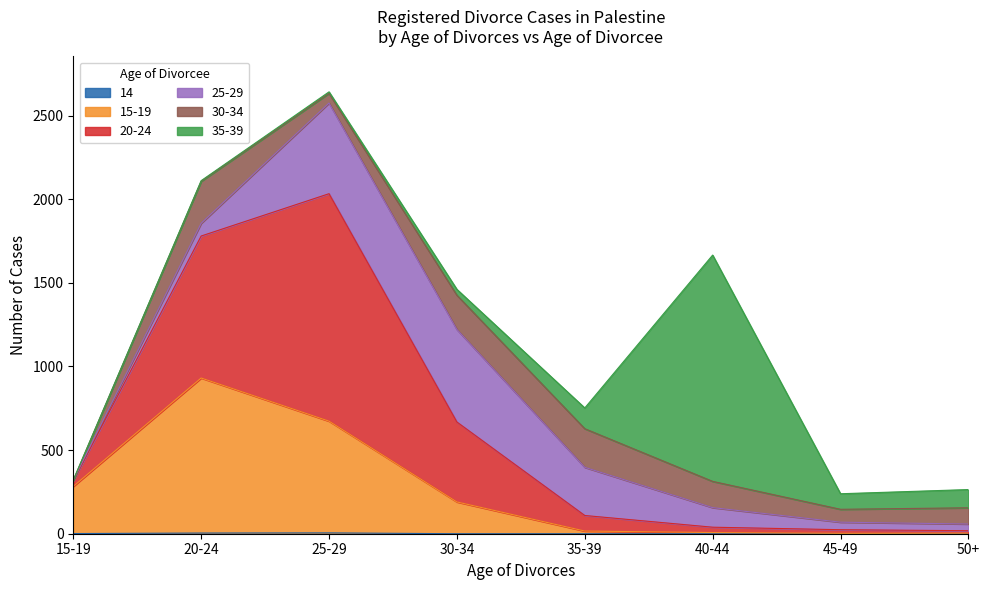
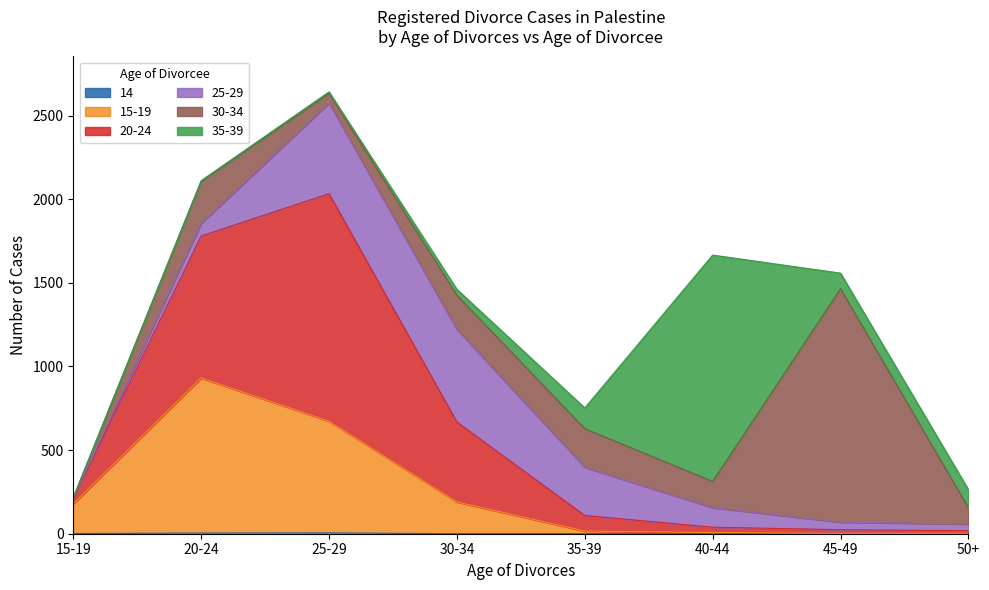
15-19, 15-19: 280 -> 180
30-34, 45-49: 80 -> 1400
